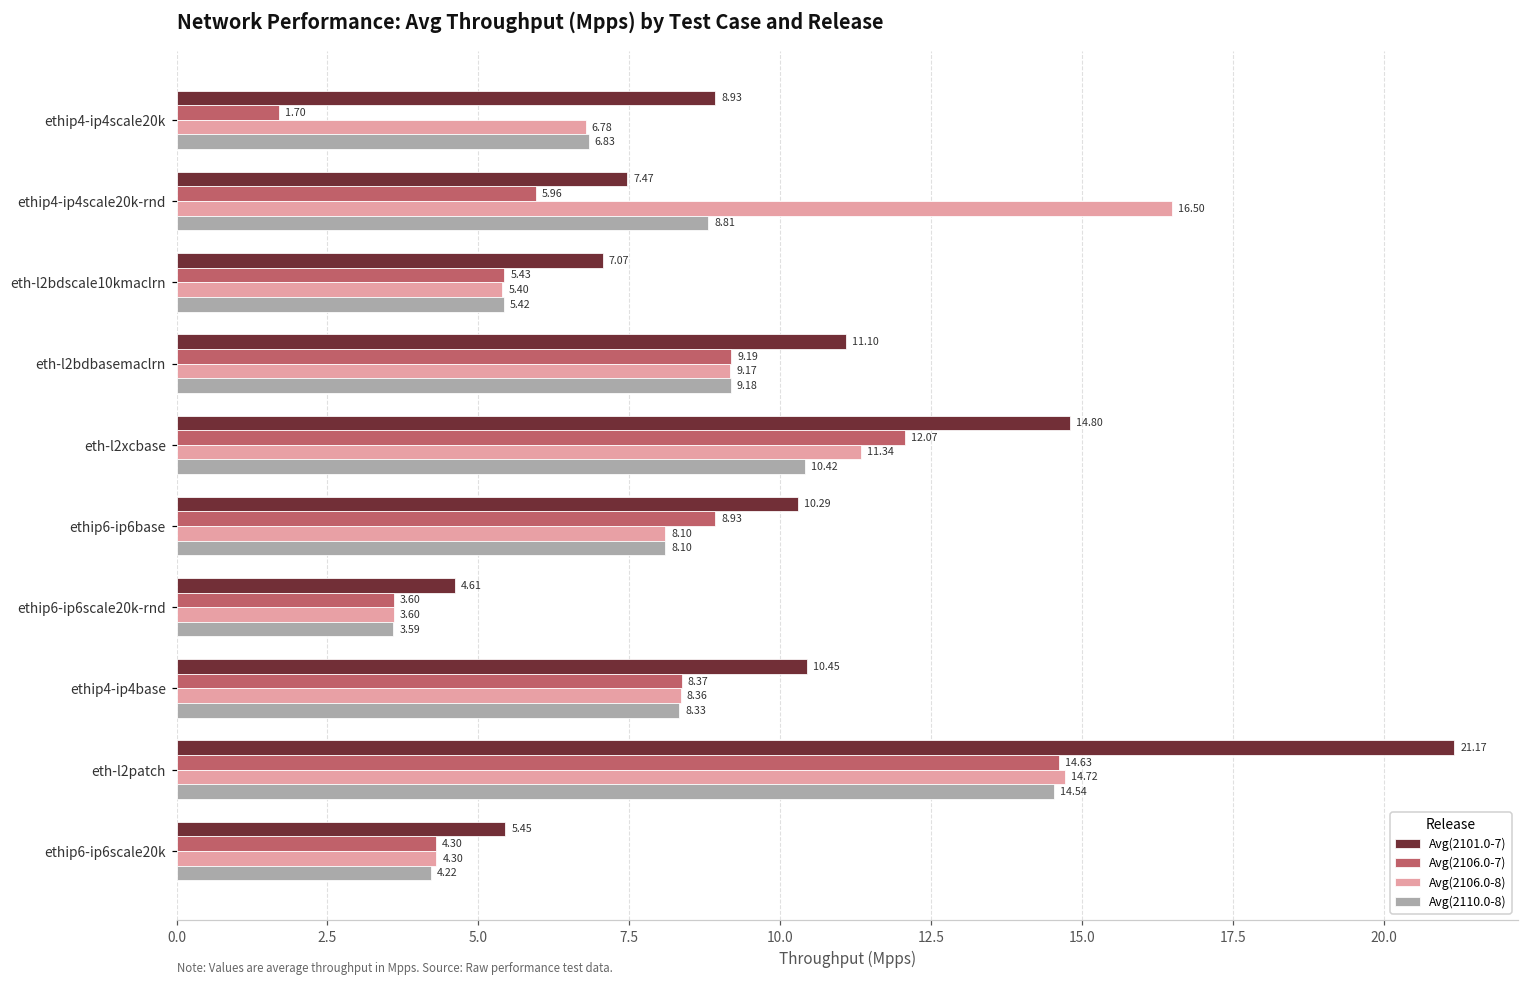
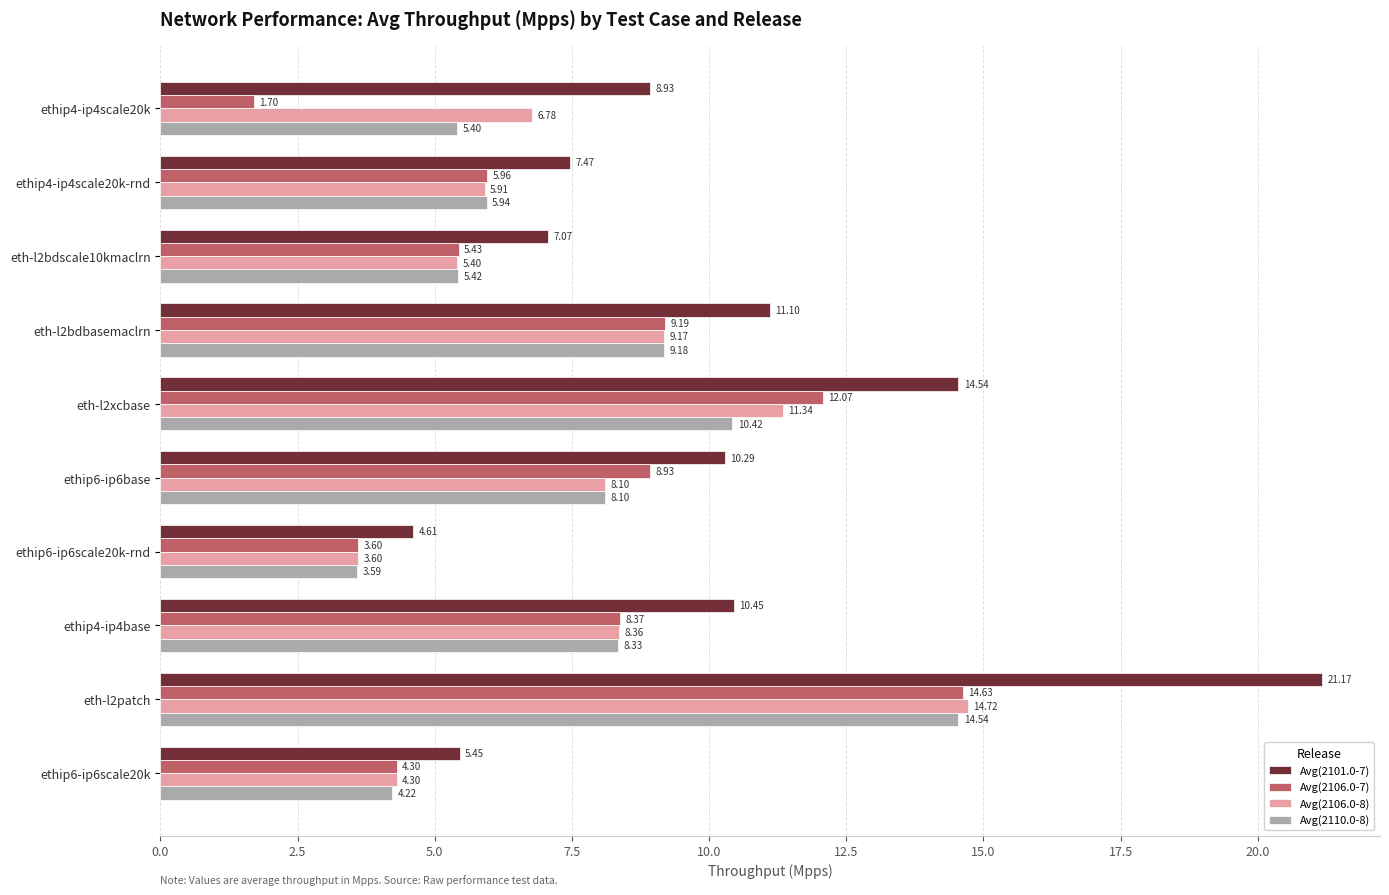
Avg(2110.0-8), ethip4-ip4scale20k: 6.83 -> 5.40
Avg(2106.0-8), ethip4-ip4scale20k-rnd: 16.50 -> 5.91
Avg(2110.0-8), ethip4-ip4scale20k-rnd: 8.81 -> 5.94
Avg(2101.0-7), eth-l2xcbase: 14.80 -> 14.54
